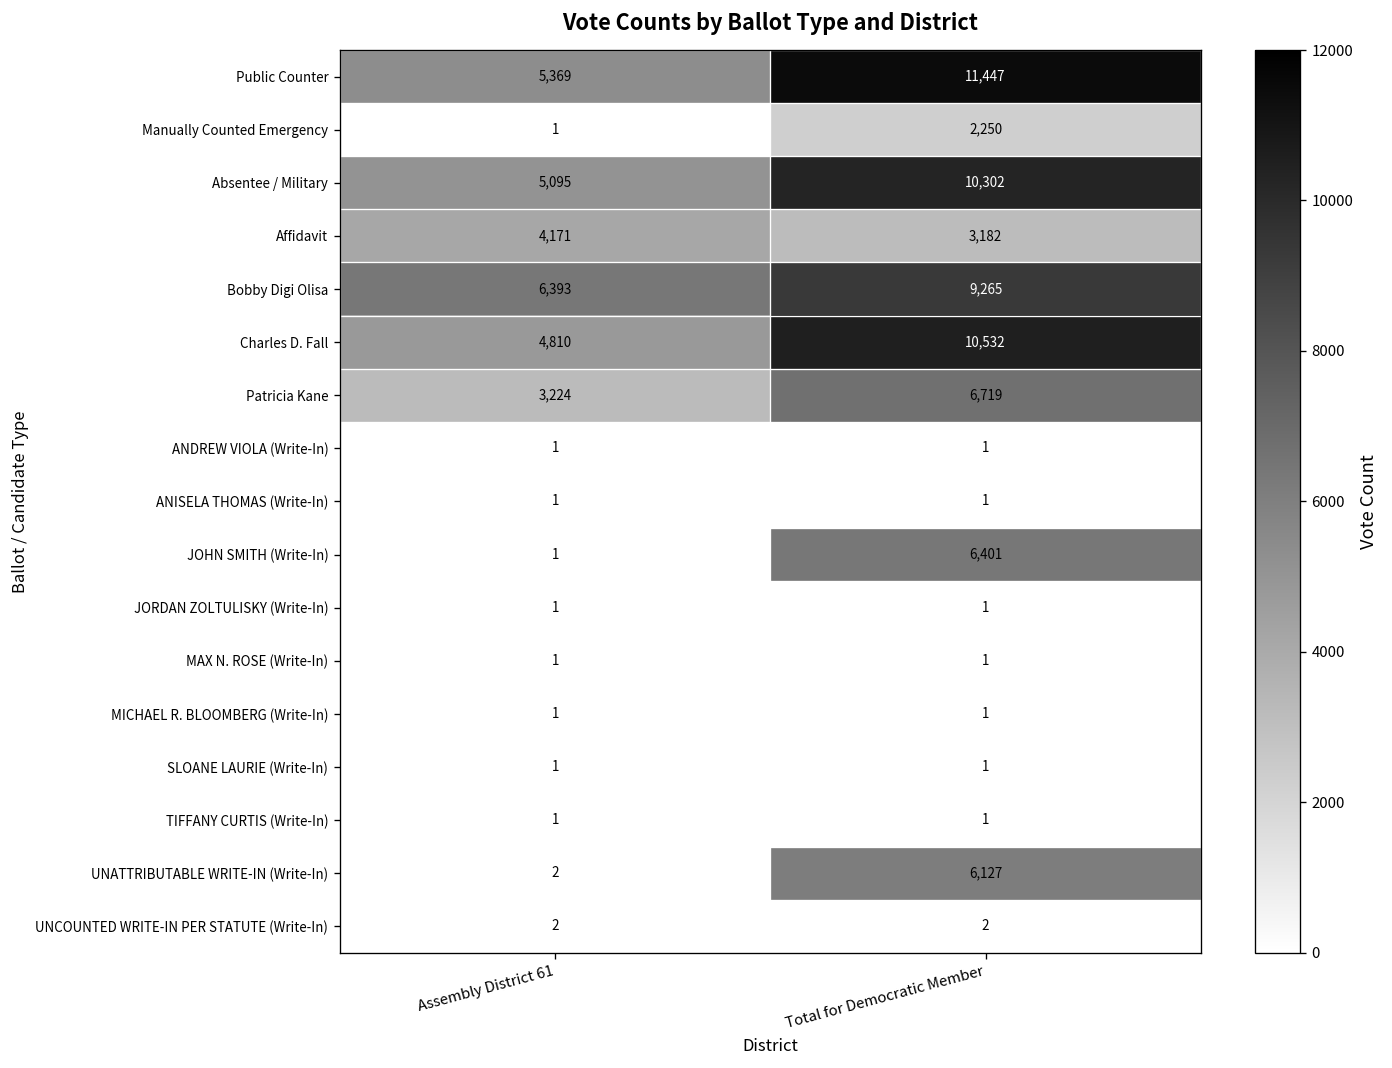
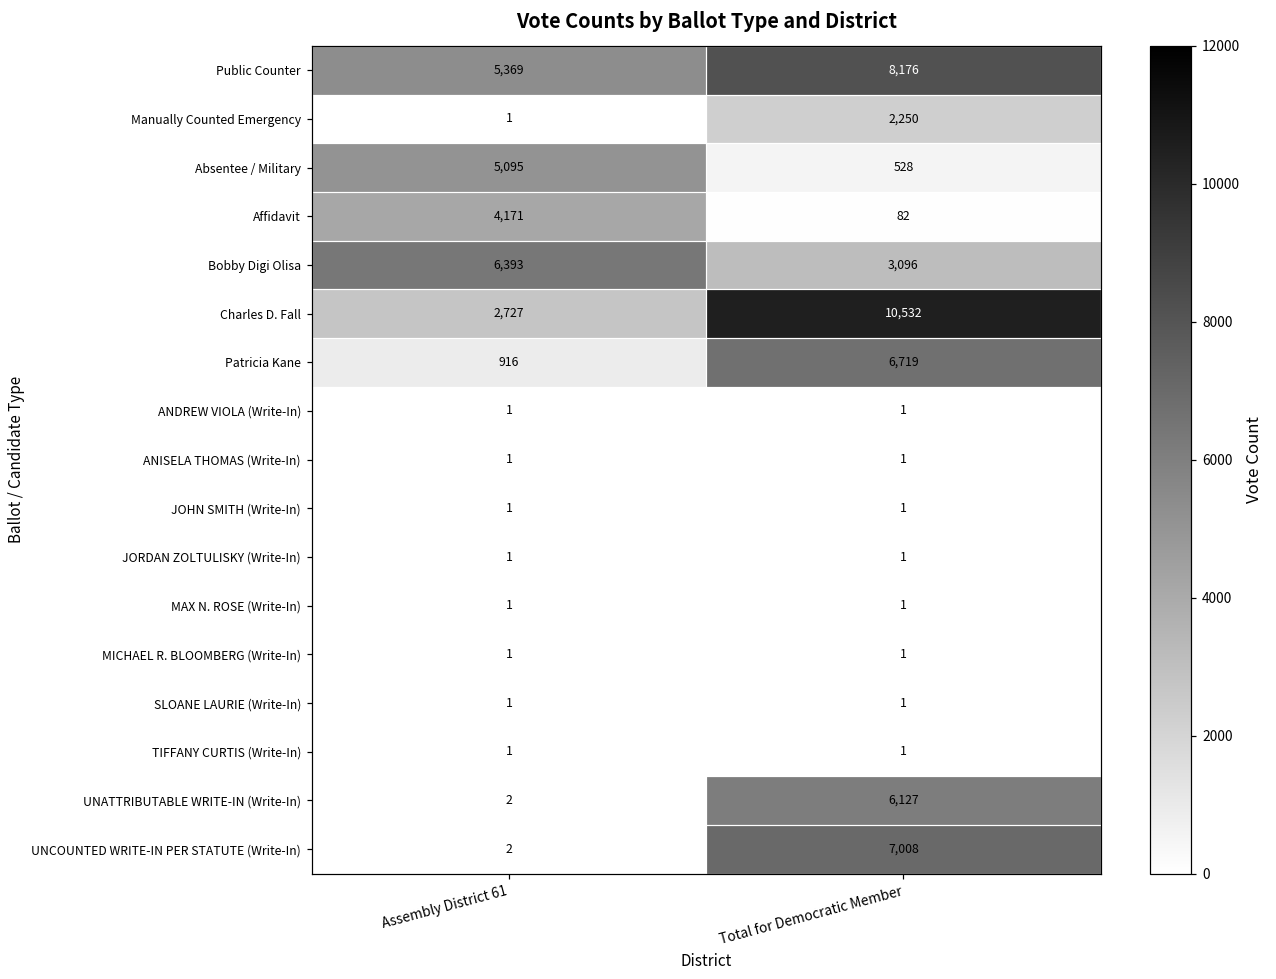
Public Counter, Total for Democratic Member: 11,447 -> 8,176
Absentee / Military, Total for Democratic Member: 10,302 -> 528
Affidavit, Total for Democratic Member: 3,182 -> 82
Bobby Digi Olisa, Total for Democratic Member: 9,265 -> 3,096
Charles D. Fall, Assembly District 61: 4,810 -> 2,727
Patricia Kane, Assembly District 61: 3,224 -> 916
JOHN SMITH (Write-In), Total for Democratic Member: 6,401 -> 1
UNCOUNTED WRITE-IN PER STATUTE (Write-In), Total for Democratic Member: 2 -> 7,008
